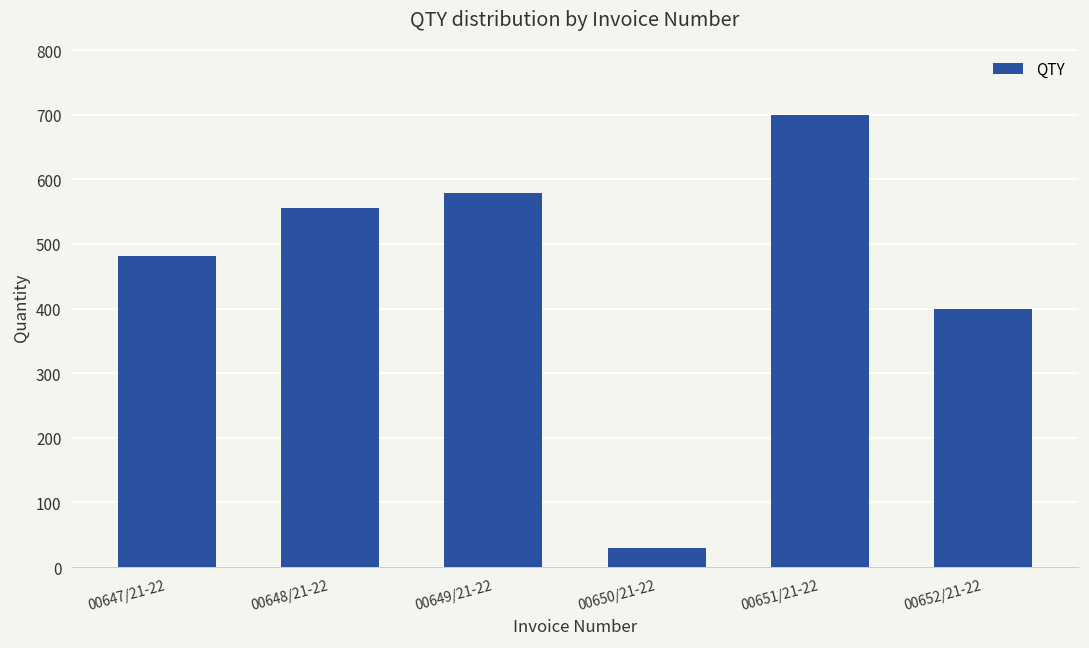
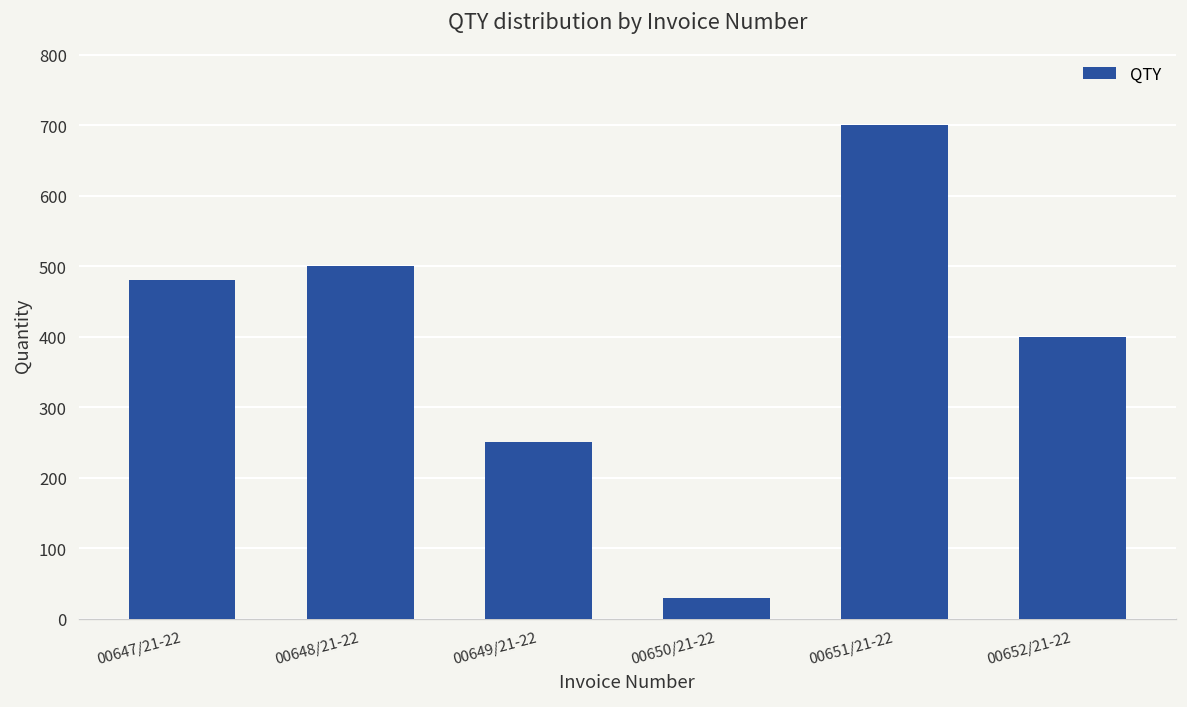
00648/21-22: 560 -> 500
00649/21-22: 580 -> 250
